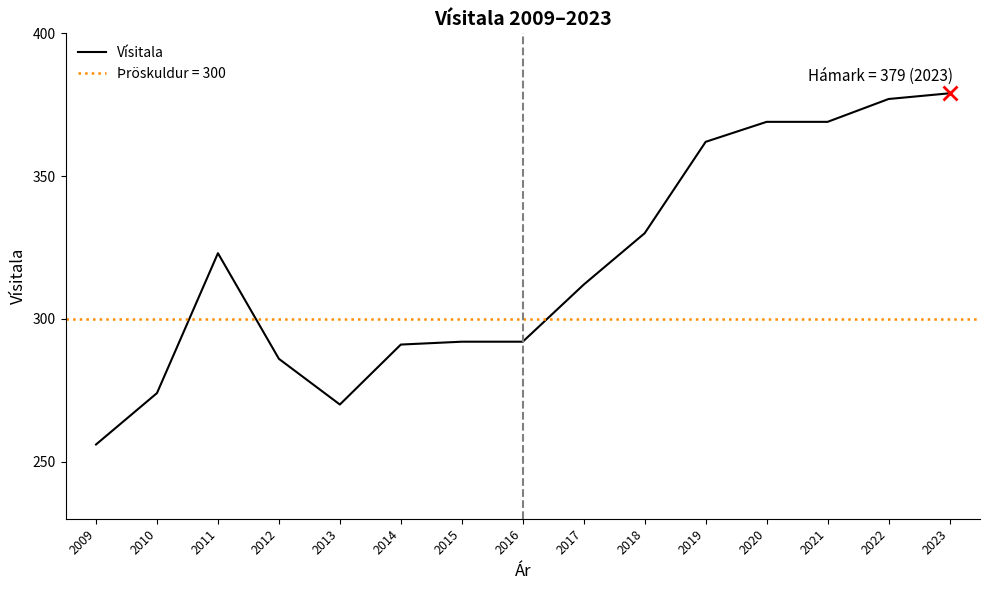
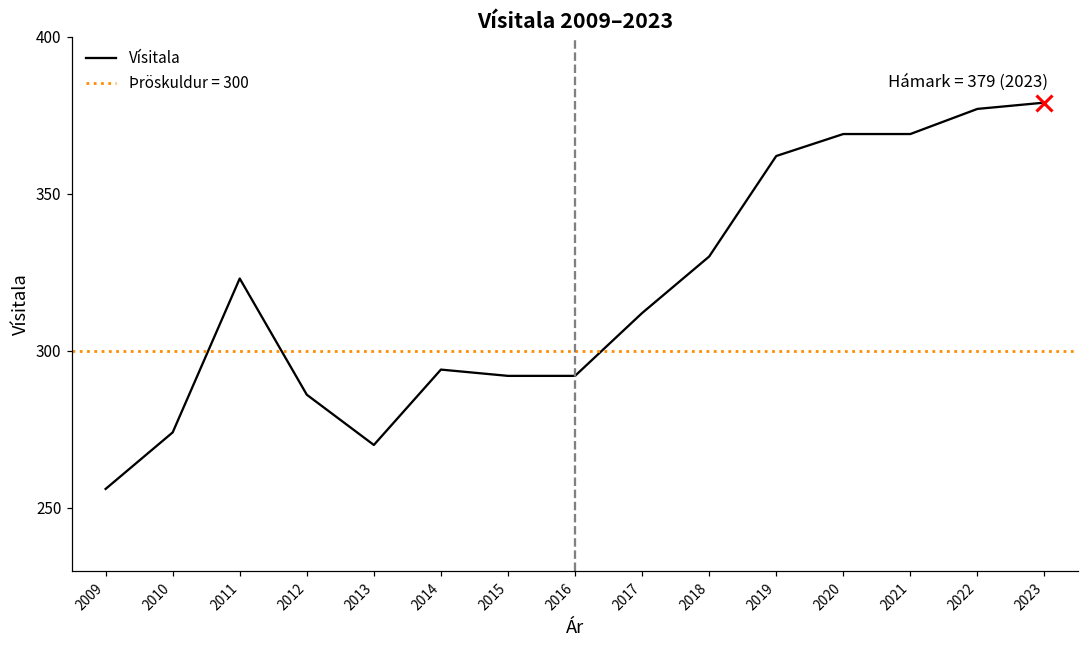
Vísitala, 2014: 291 -> 294
